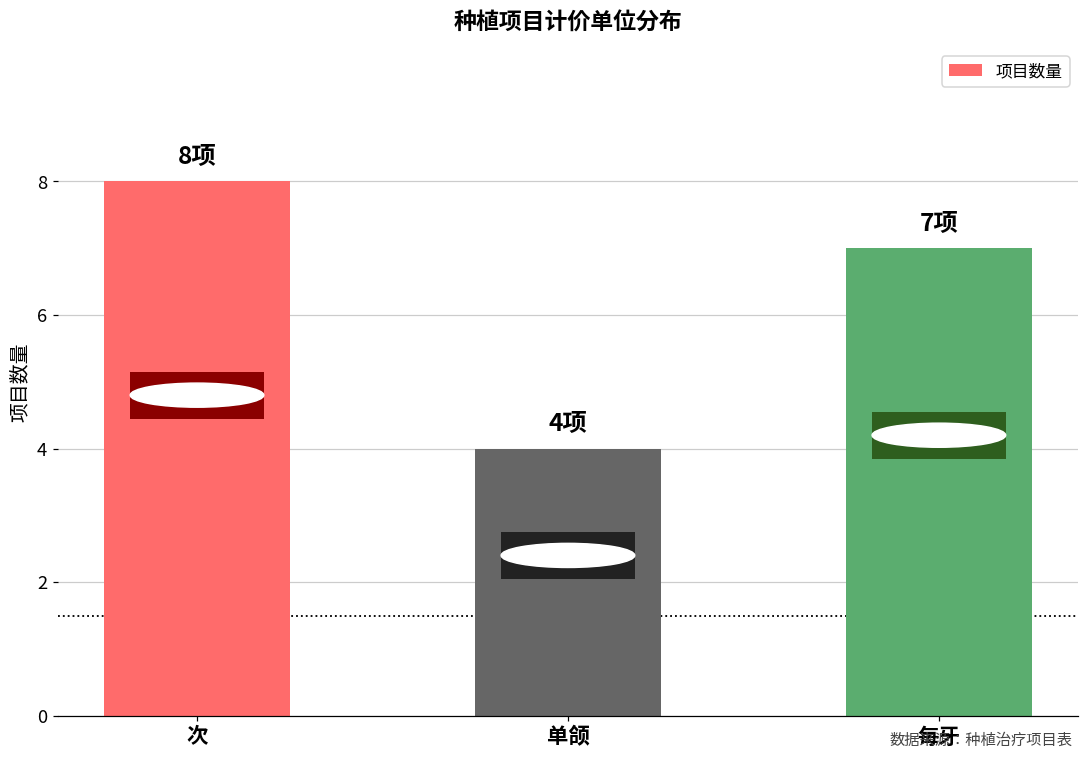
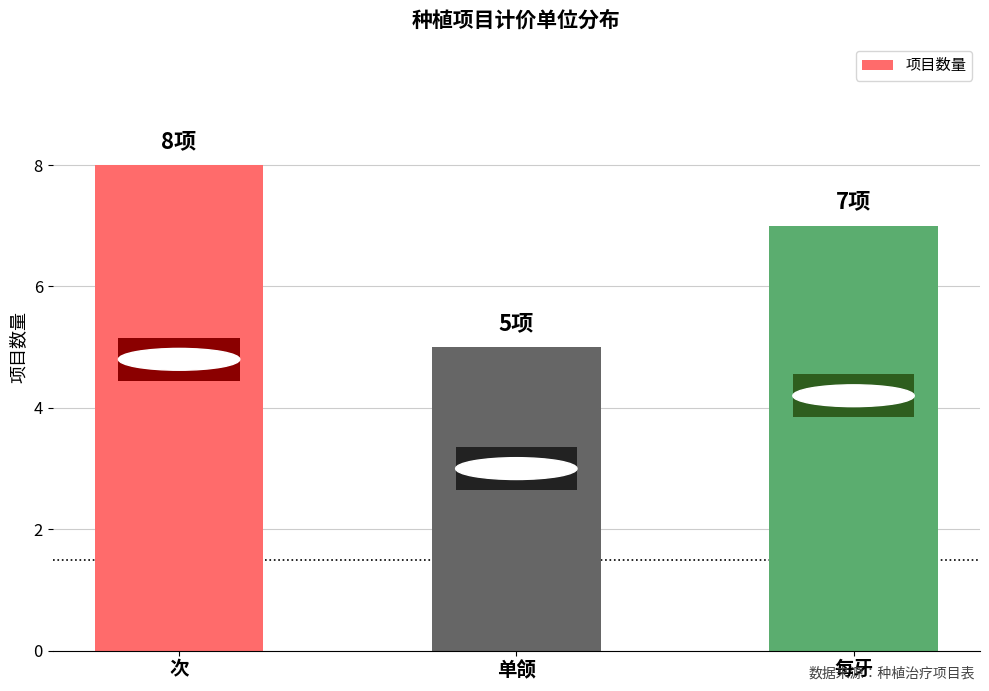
单颌: 4项 -> 5项
